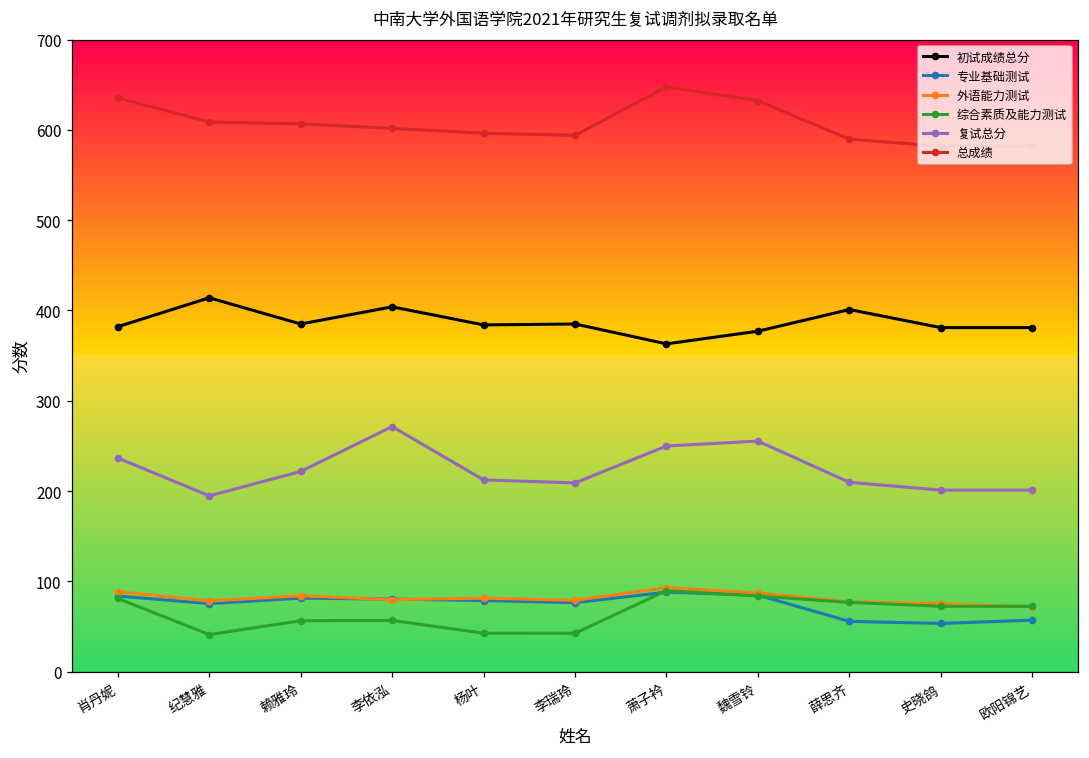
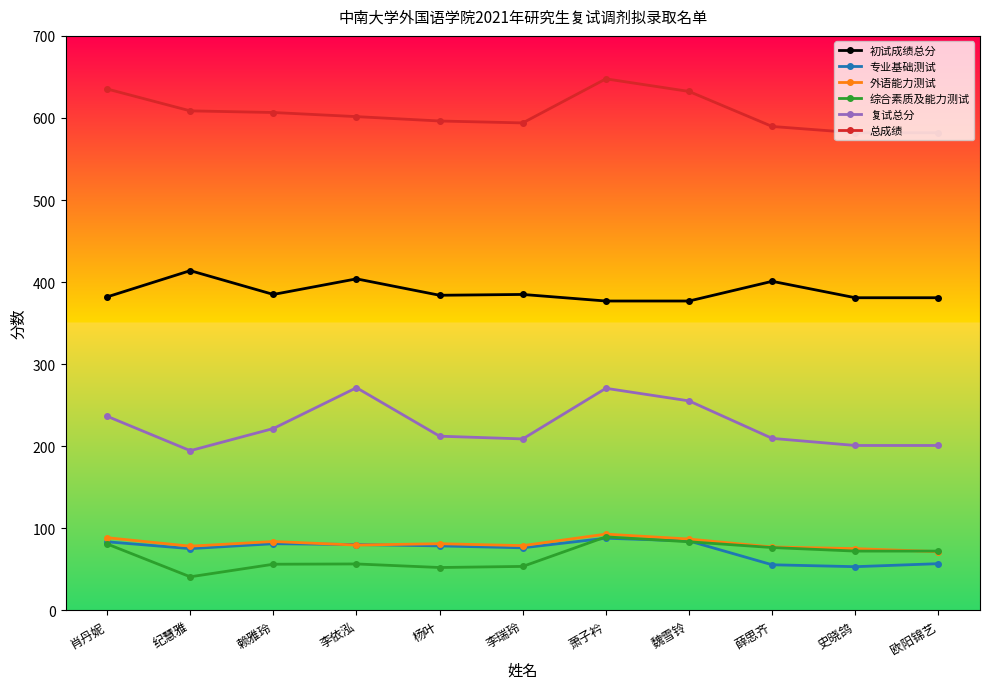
综合素质及能力测试, 杨叶: 40 -> 50
综合素质及能力测试, 李瑞玲: 40 -> 50
初试成绩总分, 萧子衿: 360 -> 380
复试总分, 萧子衿: 250 -> 270
